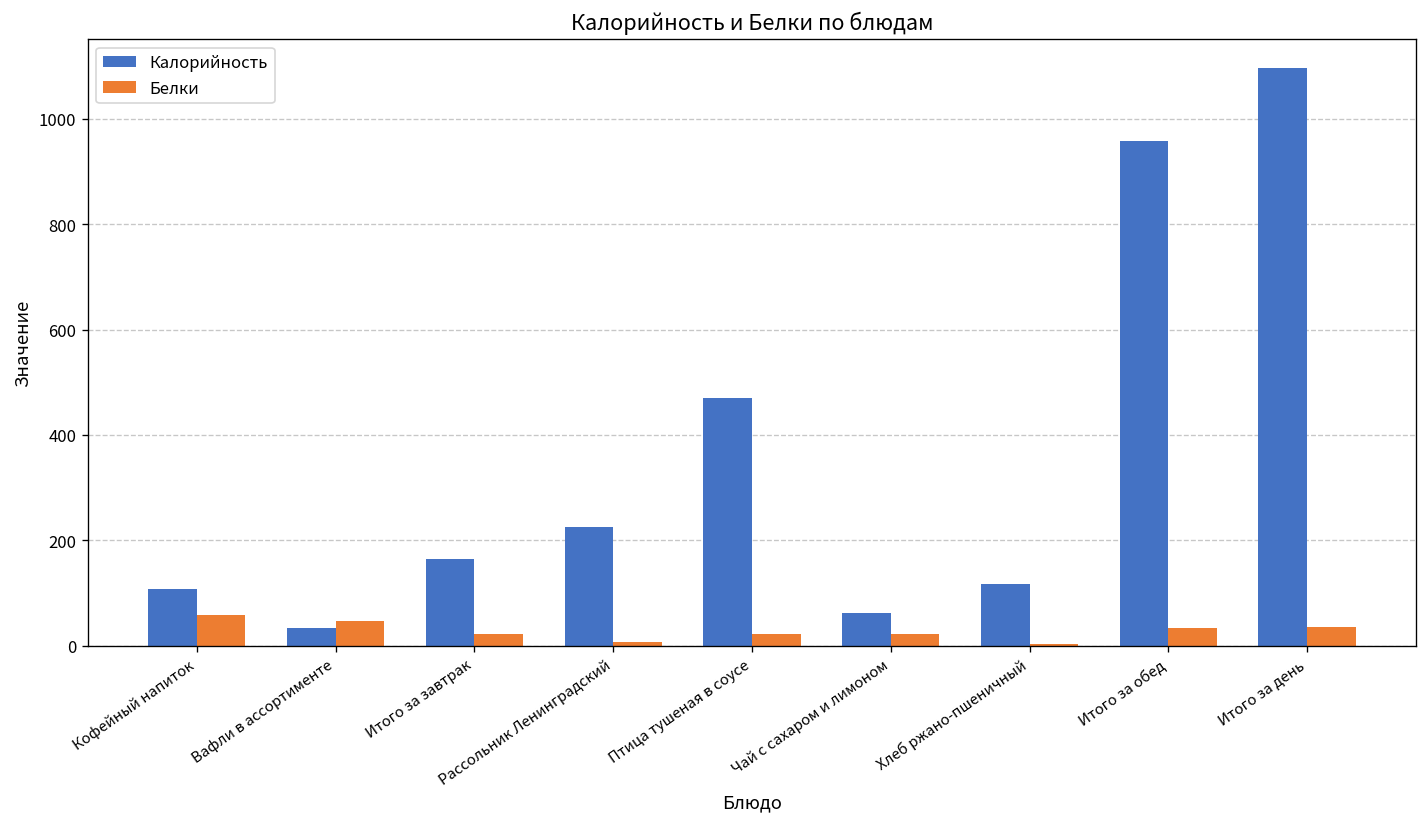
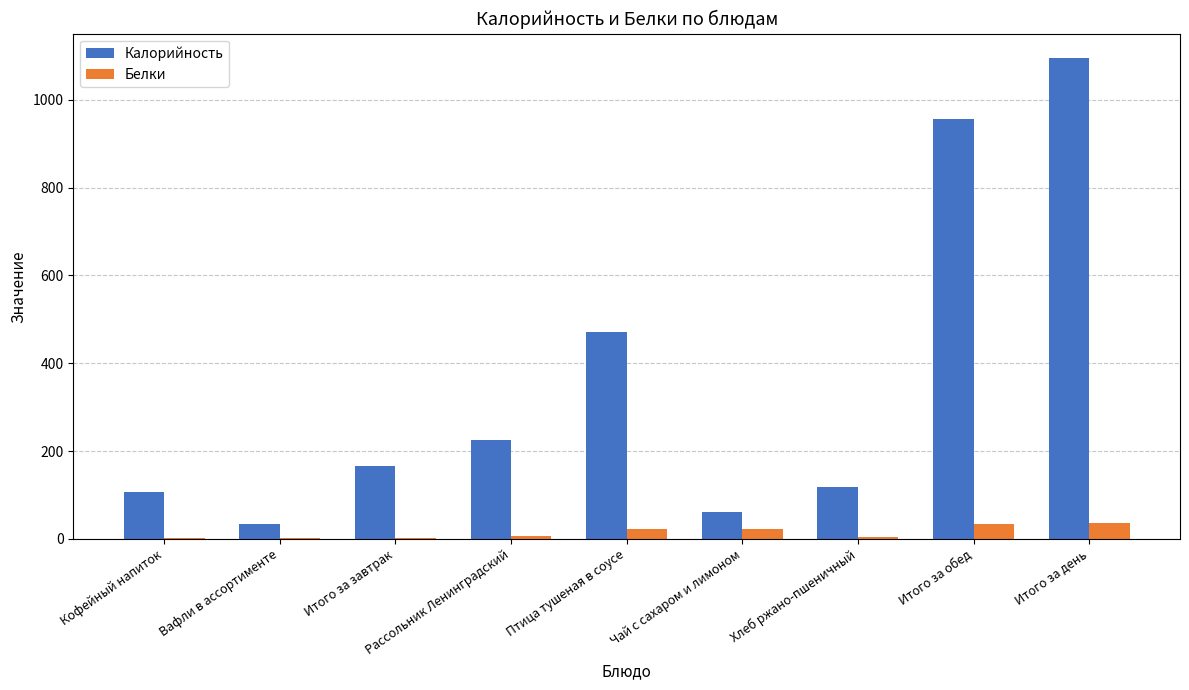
Белки, Кофейный напиток: 60 -> 0
Белки, Вафли в ассортименте: 50 -> 0
Белки, Итого за завтрак: 20 -> 0
